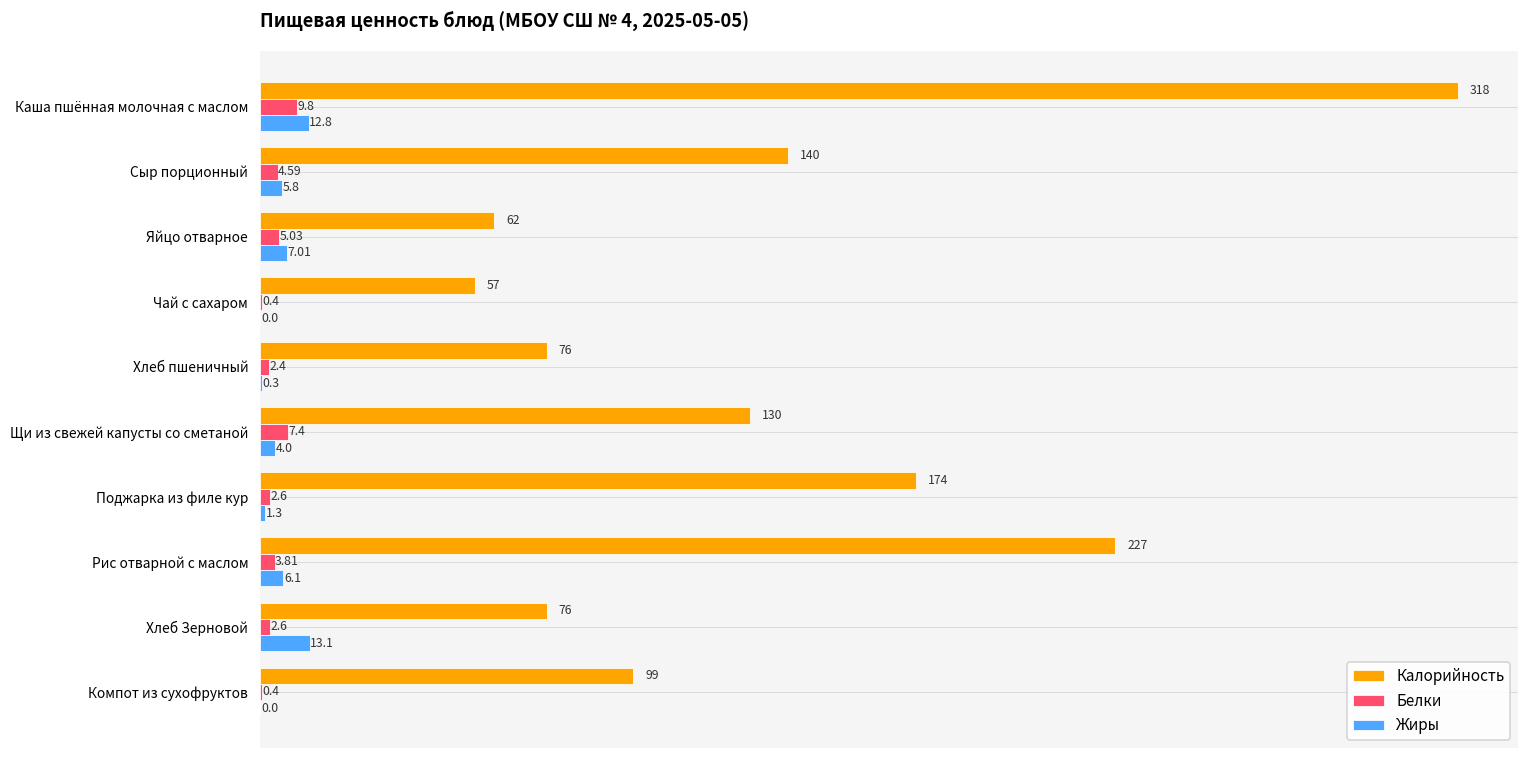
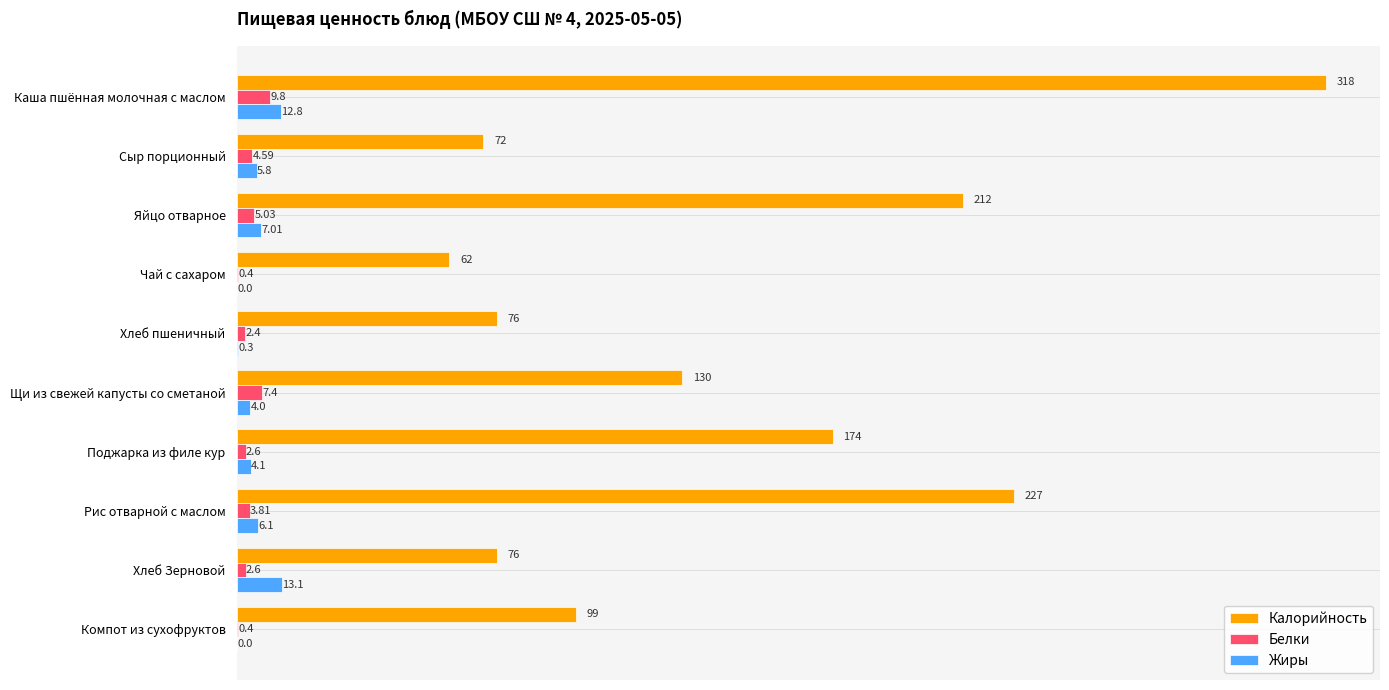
Калорийность, Сыр порционный: 140 -> 72
Калорийность, Яйцо отварное: 62 -> 212
Калорийность, Чай с сахаром: 57 -> 62
Жиры, Поджарка из филе кур: 1.3 -> 4.1
